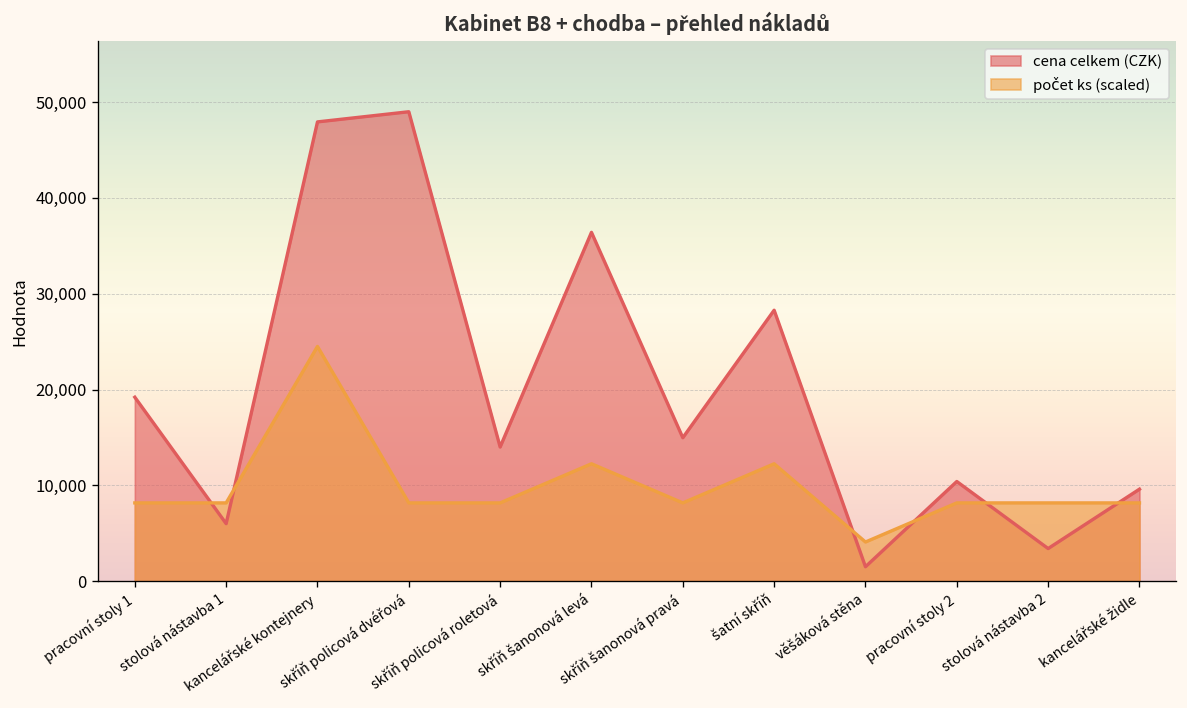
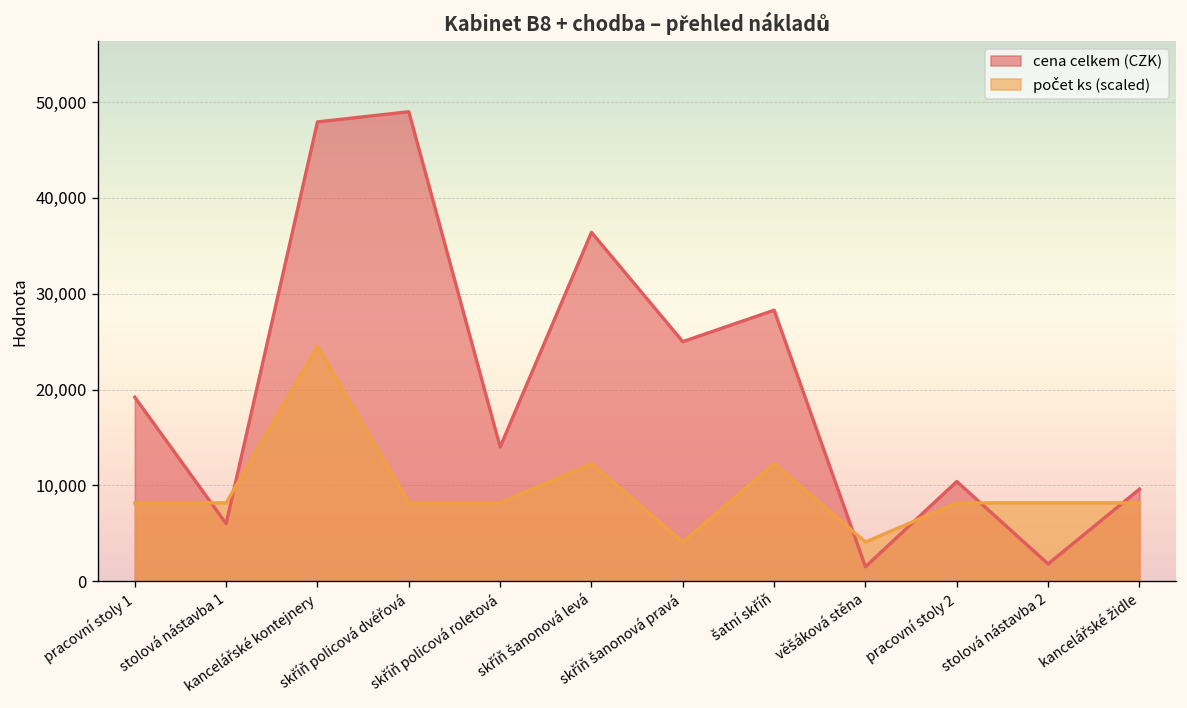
cena celkem (CZK), skříň šanonová pravá: 15,000 -> 25,000
počet ks (scaled), skříň šanonová pravá: 8,000 -> 4,000
cena celkem (CZK), stolová nástavba 2: 3,000 -> 2,000
